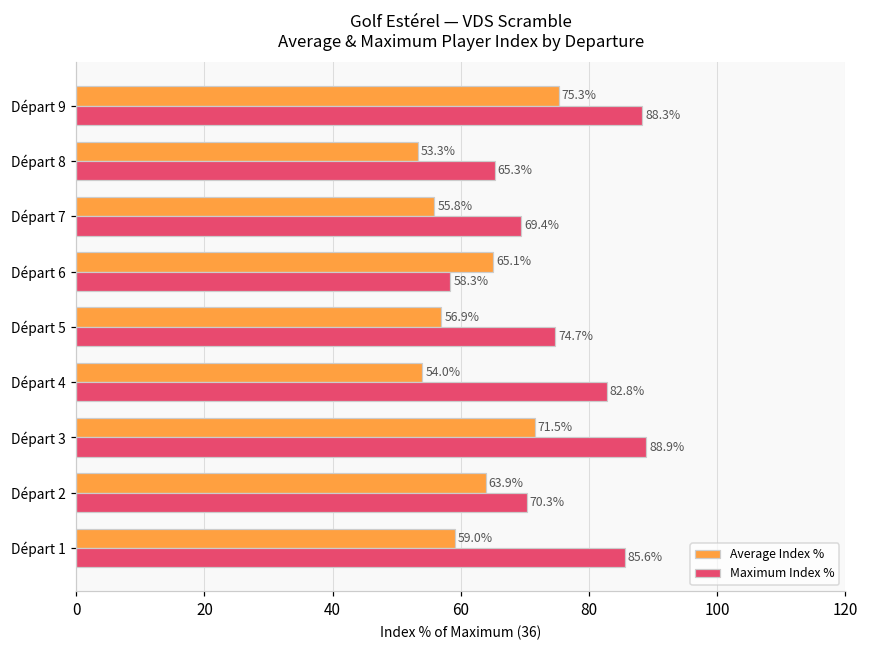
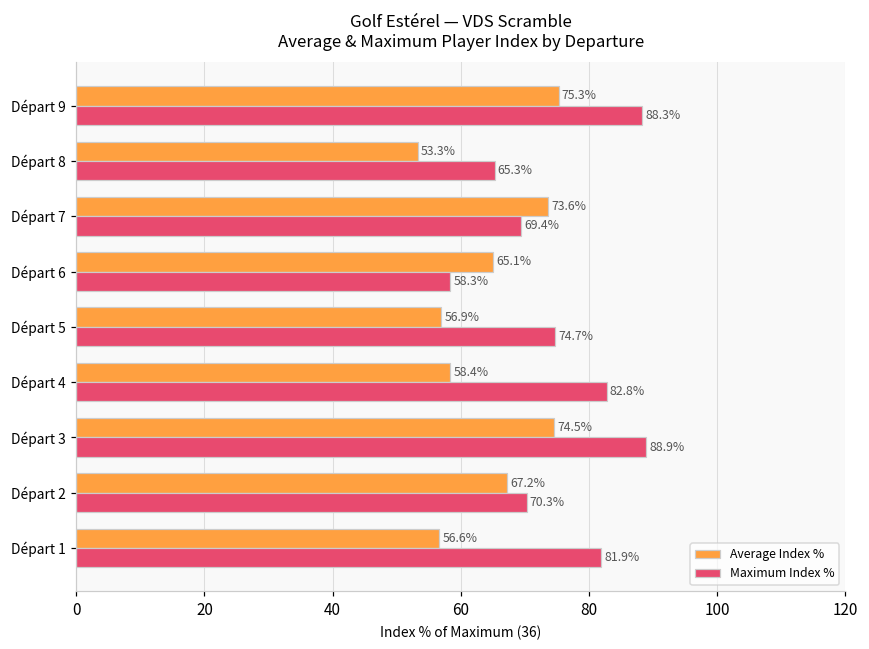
Average Index %, Départ 7: 55.8% -> 73.6%
Average Index %, Départ 4: 54.0% -> 58.4%
Average Index %, Départ 3: 71.5% -> 74.5%
Average Index %, Départ 2: 63.9% -> 67.2%
Average Index %, Départ 1: 59.0% -> 56.6%
Maximum Index %, Départ 1: 85.6% -> 81.9%
